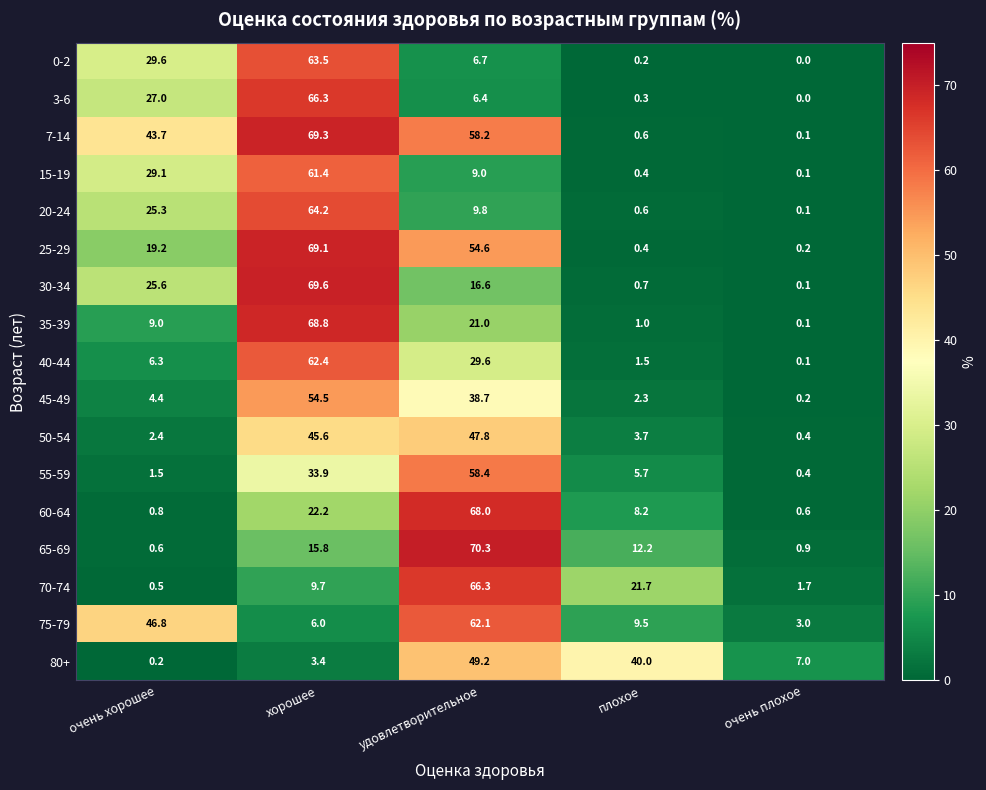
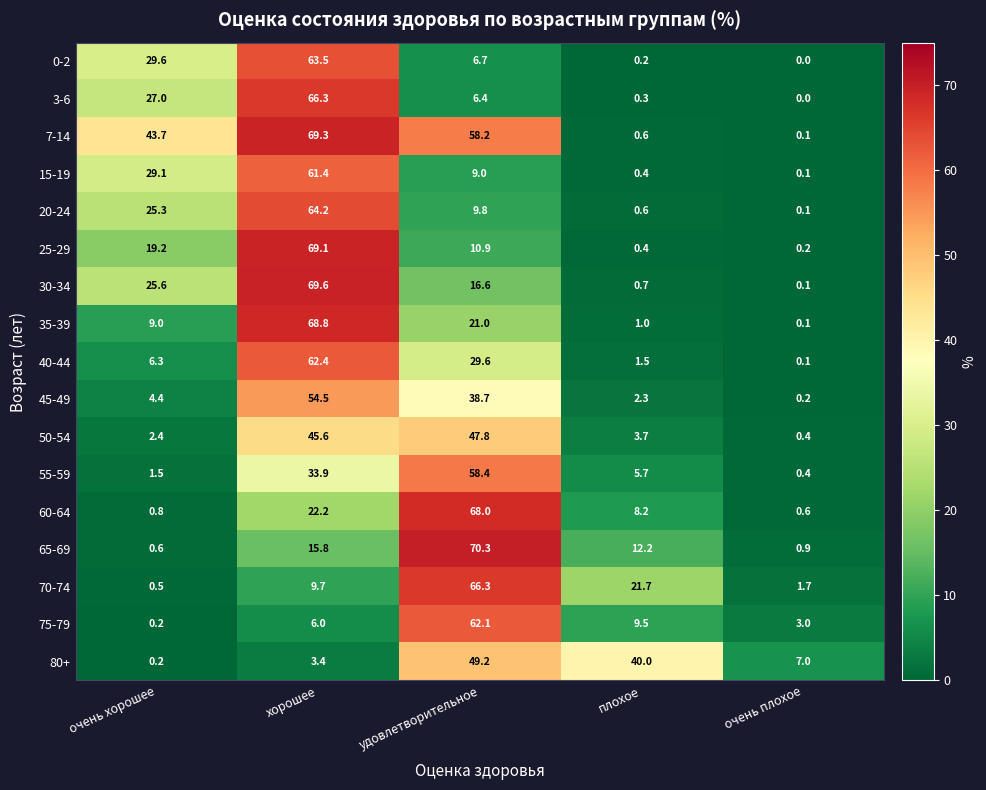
25-29, удовлетворительное: 54.6 -> 10.9
75-79, очень хорошее: 46.8 -> 0.2
